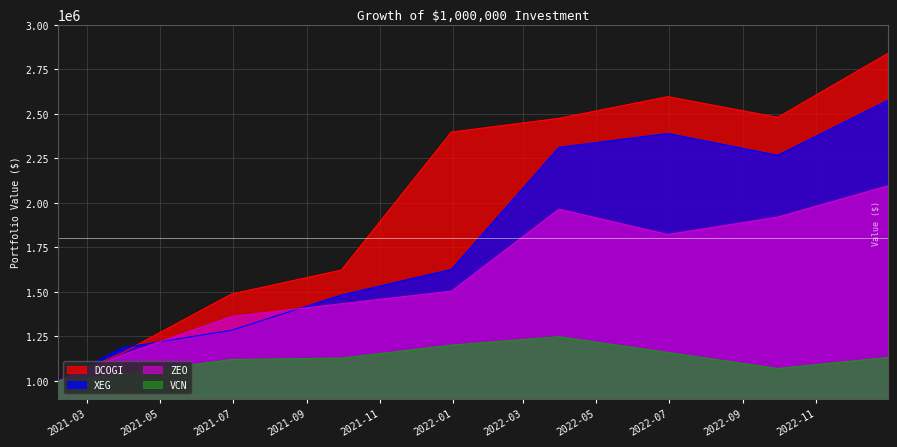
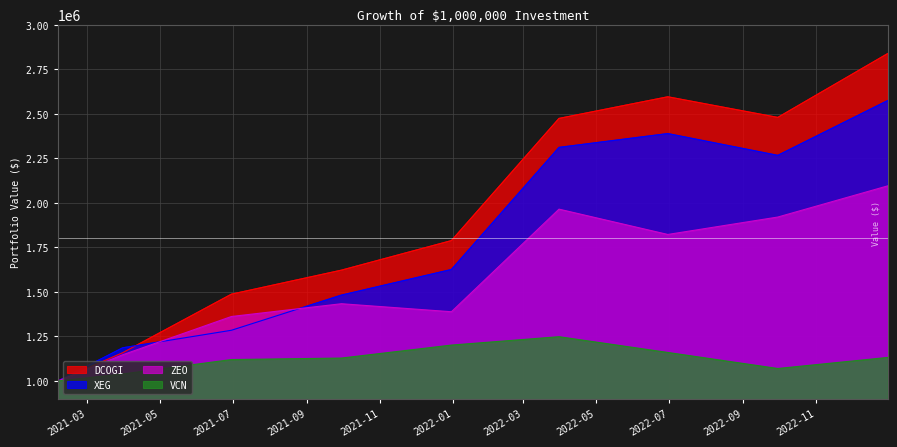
DCOGI, 2022-01: 2400000 -> 1790000
ZEO, 2022-01: 1500000 -> 1390000
